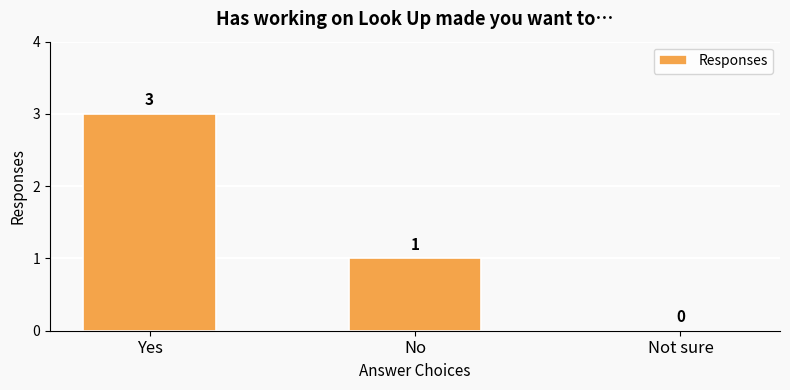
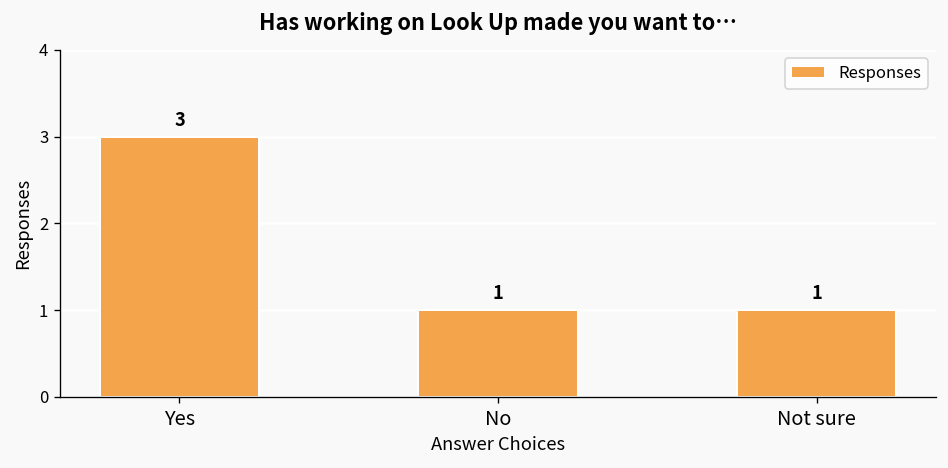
Not sure: 0 -> 1
